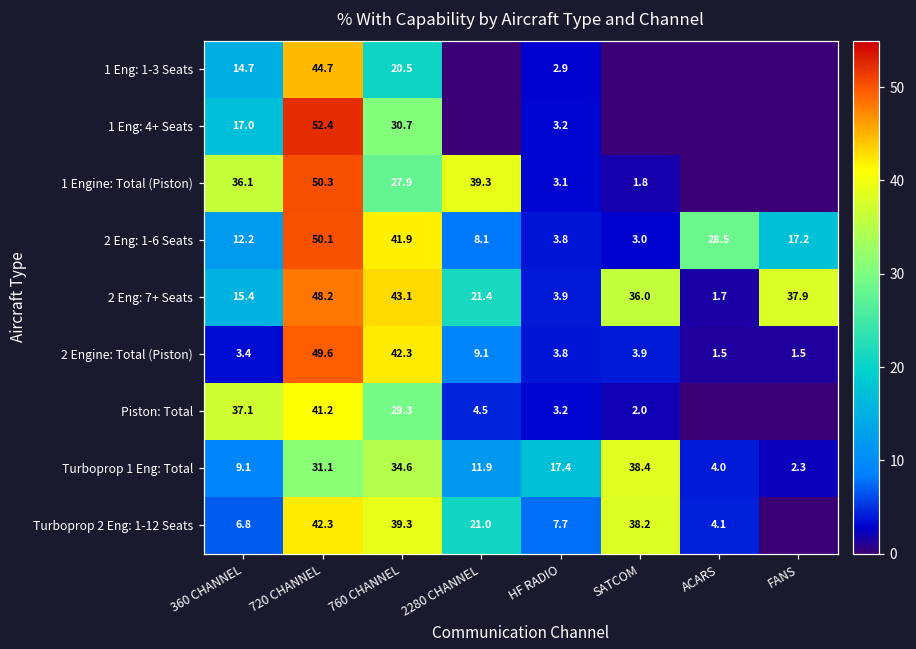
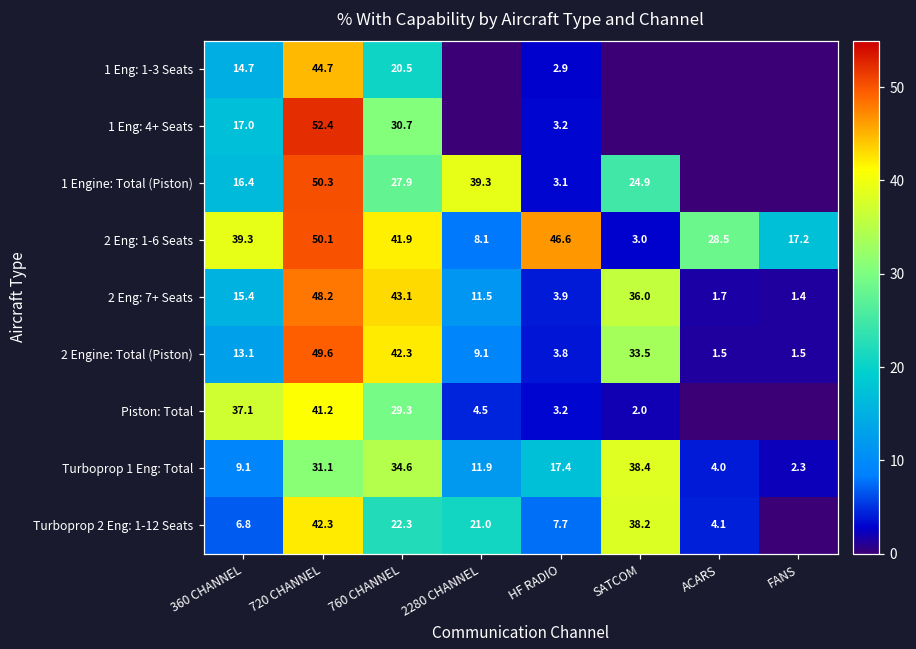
1 Engine: Total (Piston), 360 CHANNEL: 36.1 -> 16.4
1 Engine: Total (Piston), SATCOM: 1.8 -> 24.9
2 Eng: 1-6 Seats, 360 CHANNEL: 12.2 -> 39.3
2 Eng: 1-6 Seats, HF RADIO: 3.8 -> 46.6
2 Eng: 7+ Seats, 2280 CHANNEL: 21.4 -> 11.5
2 Eng: 7+ Seats, FANS: 37.9 -> 1.4
2 Engine: Total (Piston), 360 CHANNEL: 3.4 -> 13.1
2 Engine: Total (Piston), SATCOM: 3.9 -> 33.5
Turboprop 2 Eng: 1-12 Seats, 760 CHANNEL: 39.3 -> 22.3
